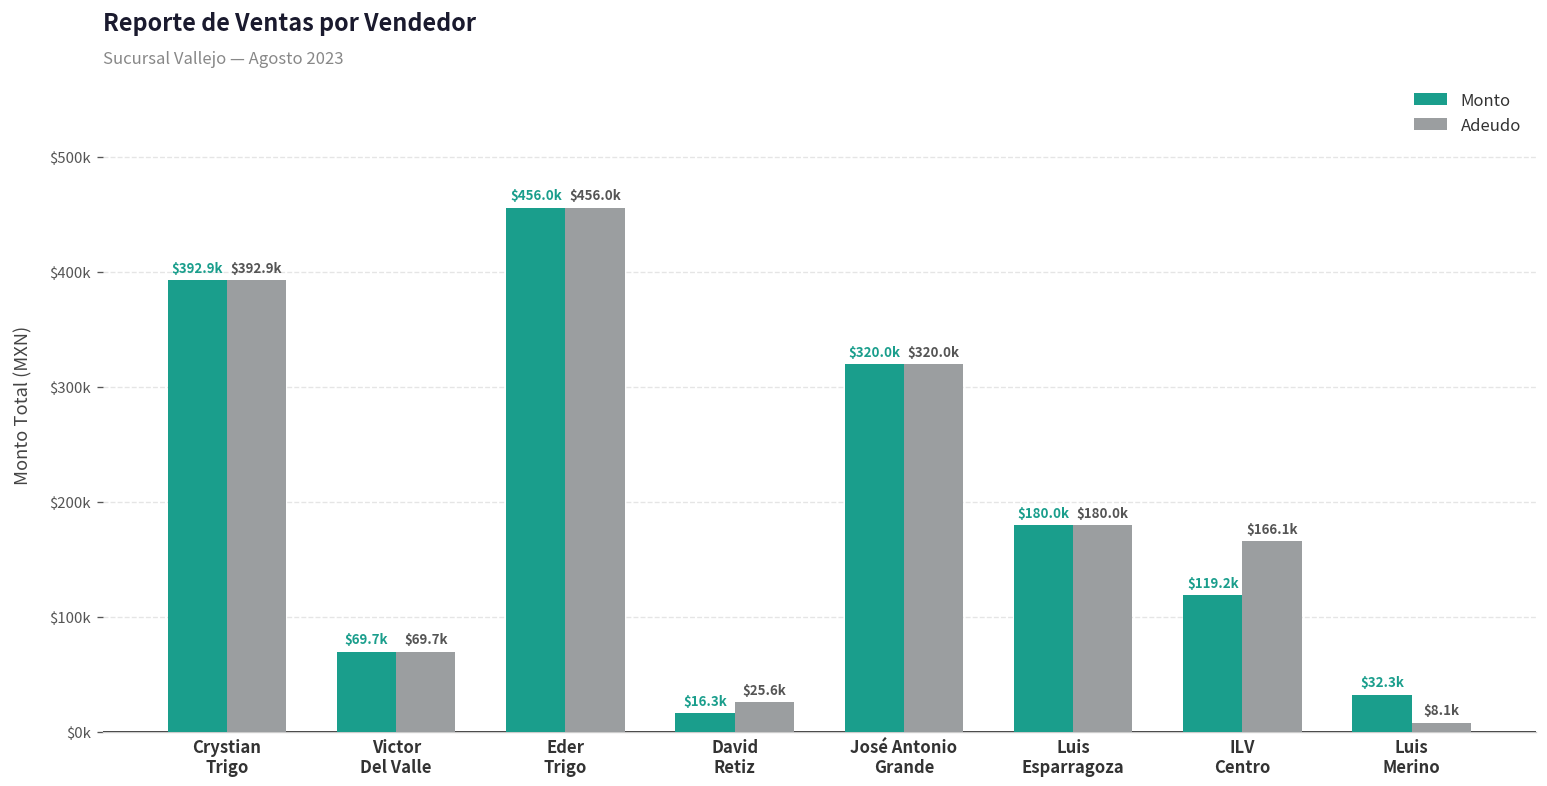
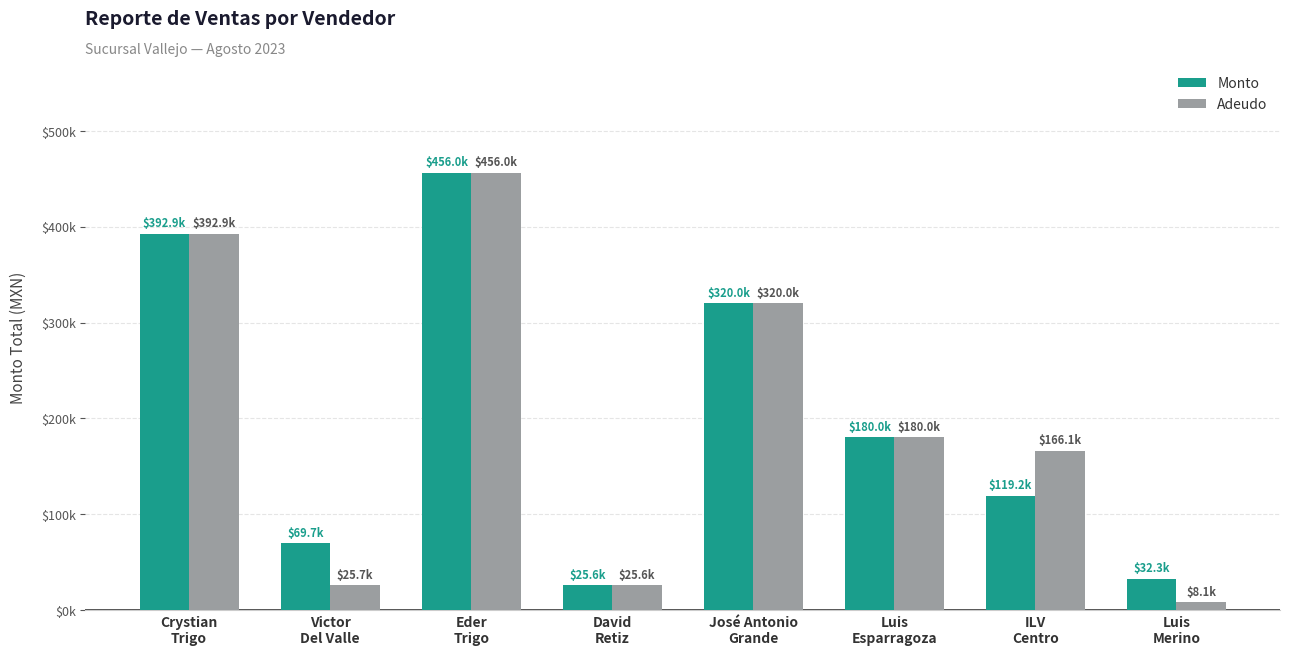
Adeudo, Victor Del Valle: $69.7k -> $25.7k
Monto, David Retiz: $16.3k -> $25.6k
